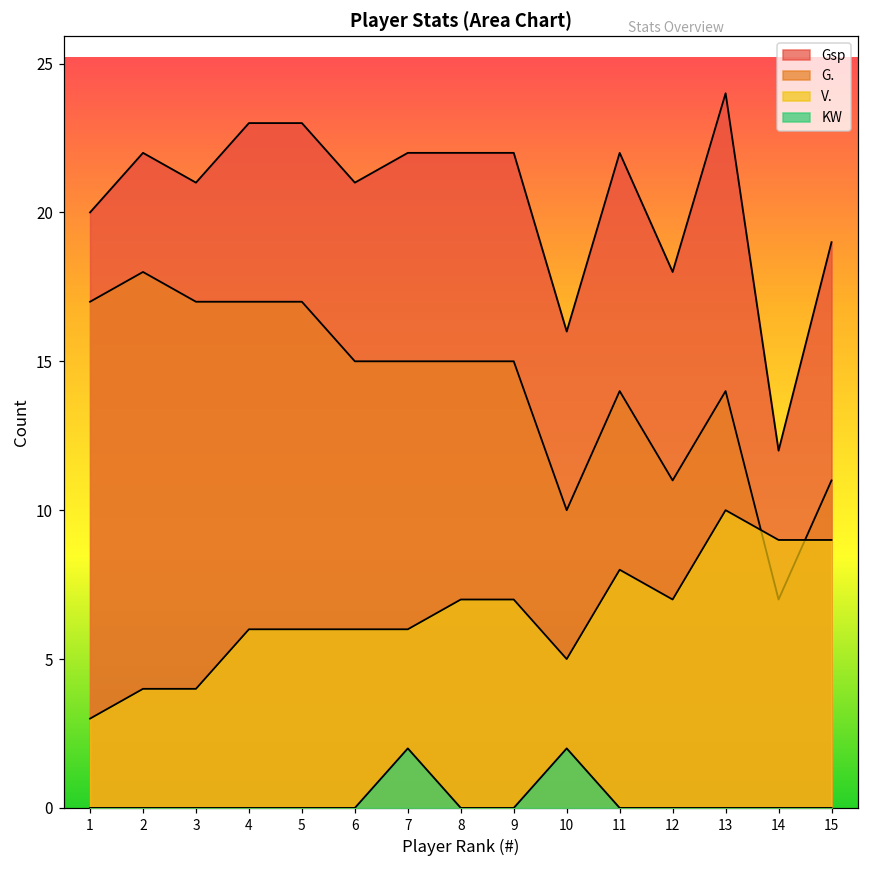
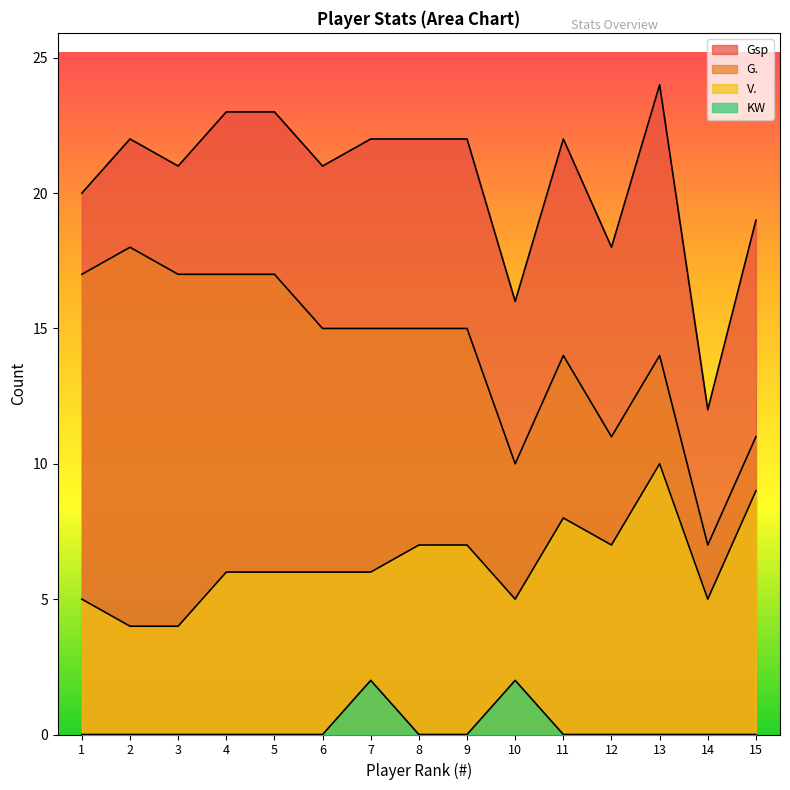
V., 1: 3 -> 5
V., 14: 9 -> 5
